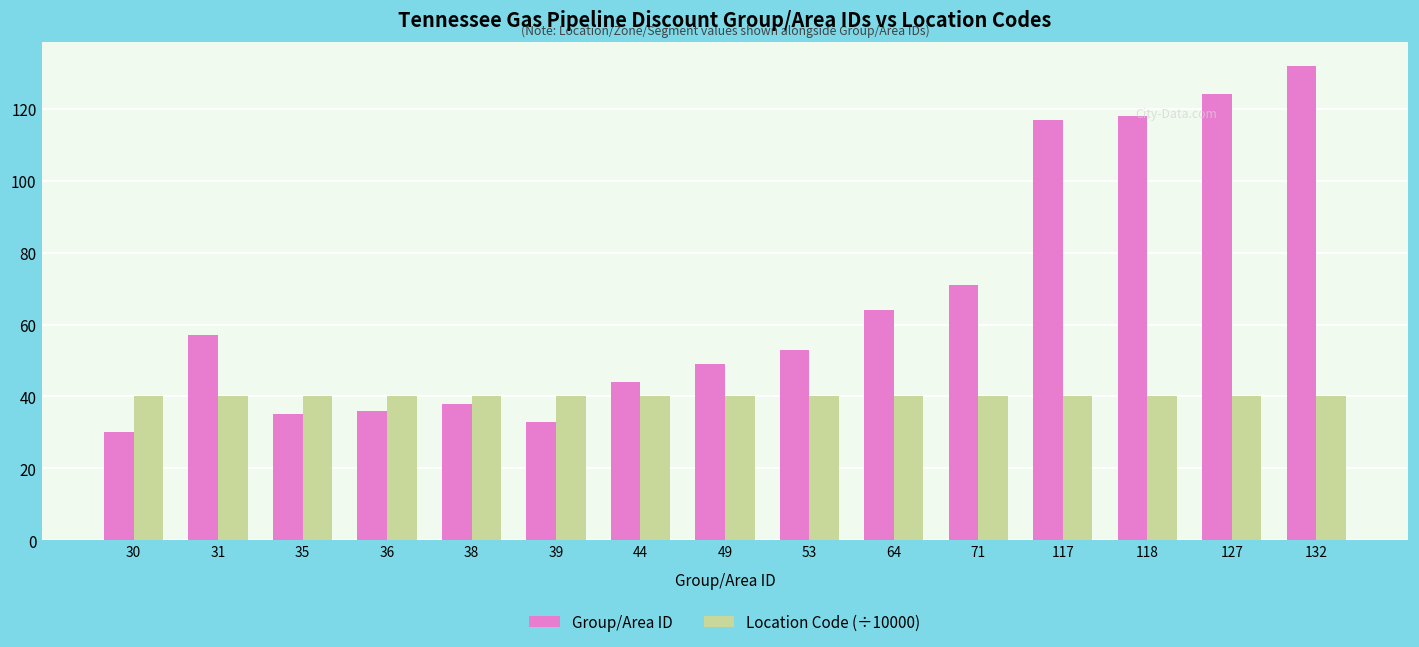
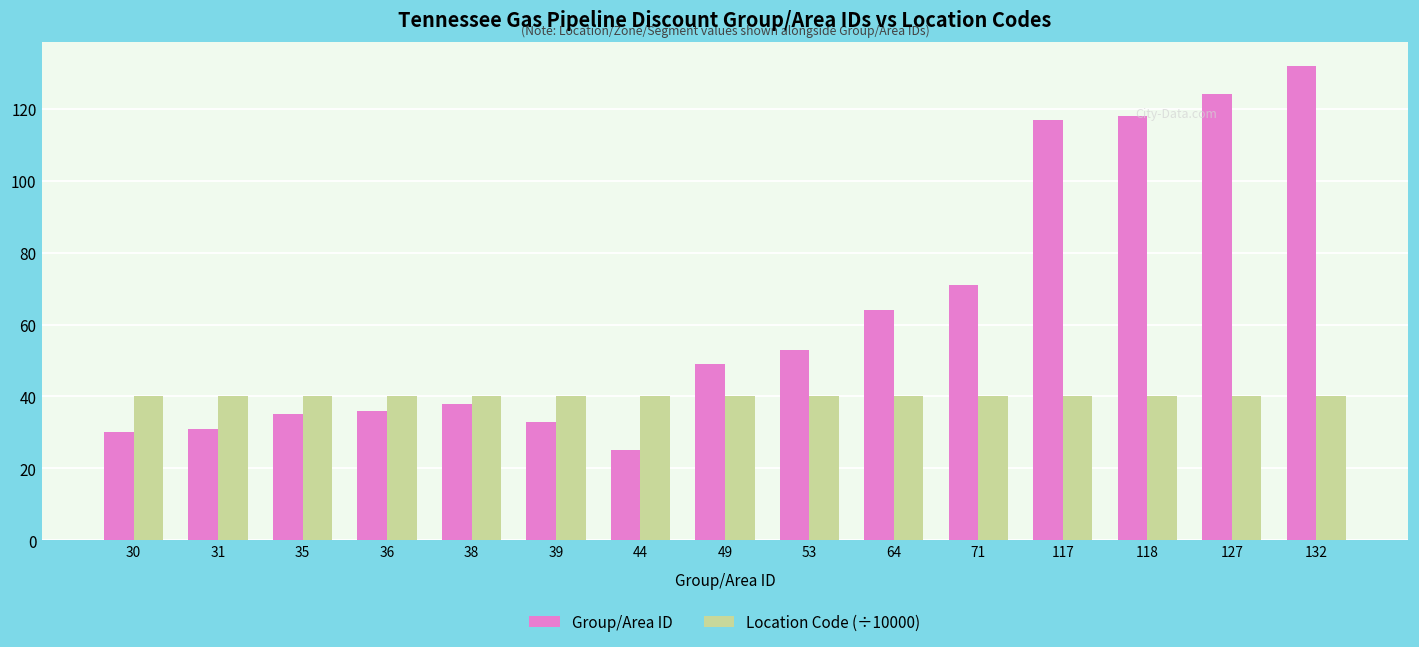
Group/Area ID, 31: 57 -> 31
Group/Area ID, 44: 44 -> 25
